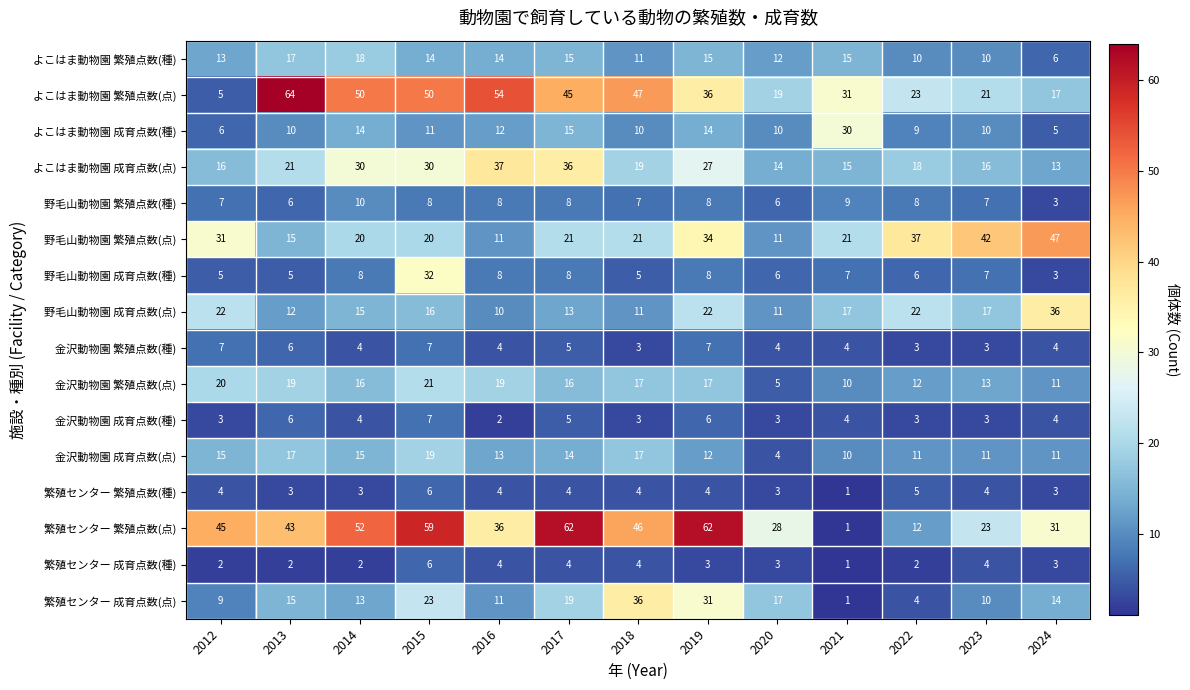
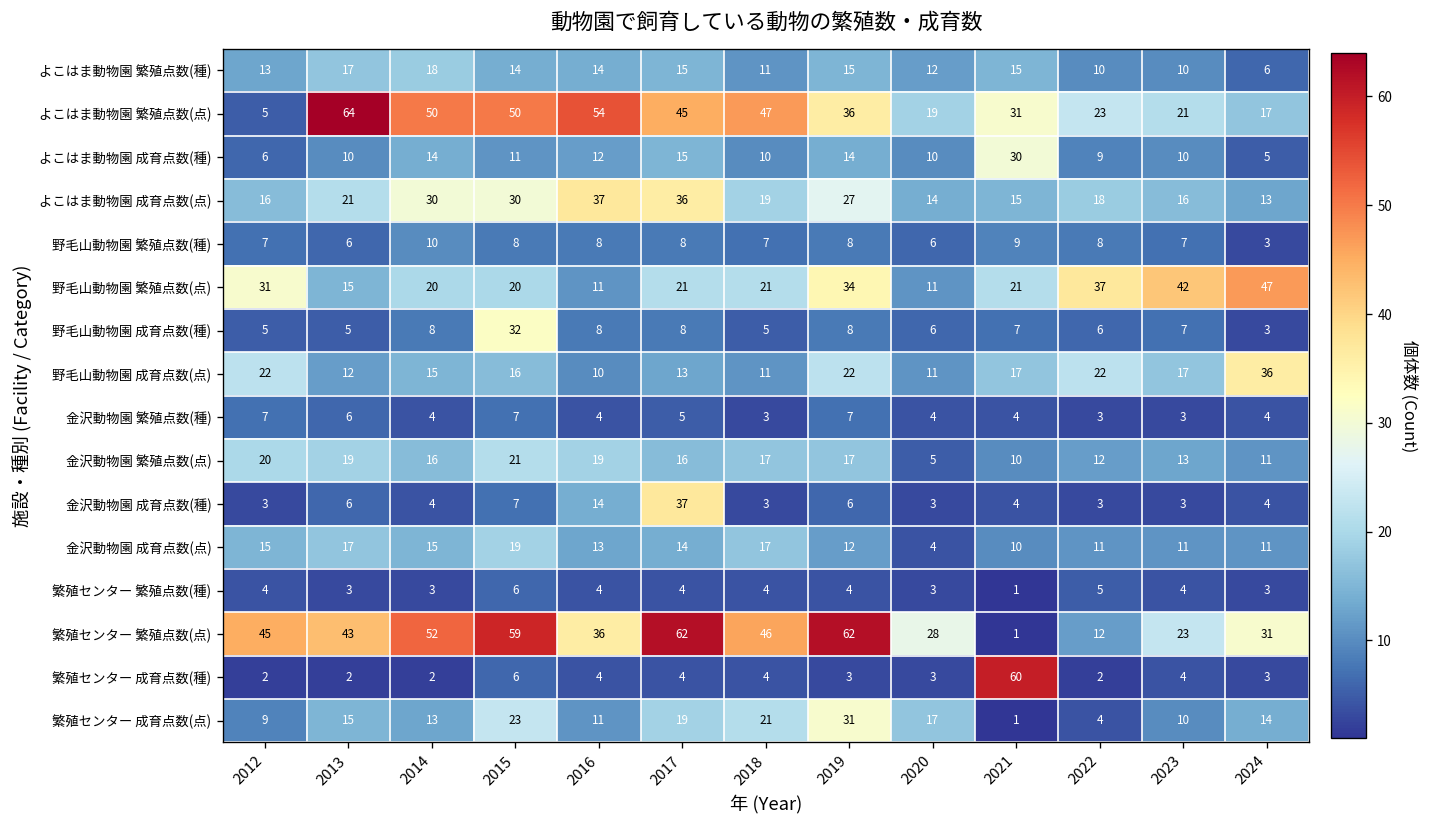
金沢動物園 成育点数(種), 2016: 2 -> 14
金沢動物園 成育点数(種), 2017: 5 -> 37
繁殖センター 成育点数(種), 2021: 1 -> 60
繁殖センター 成育点数(点), 2018: 36 -> 21
